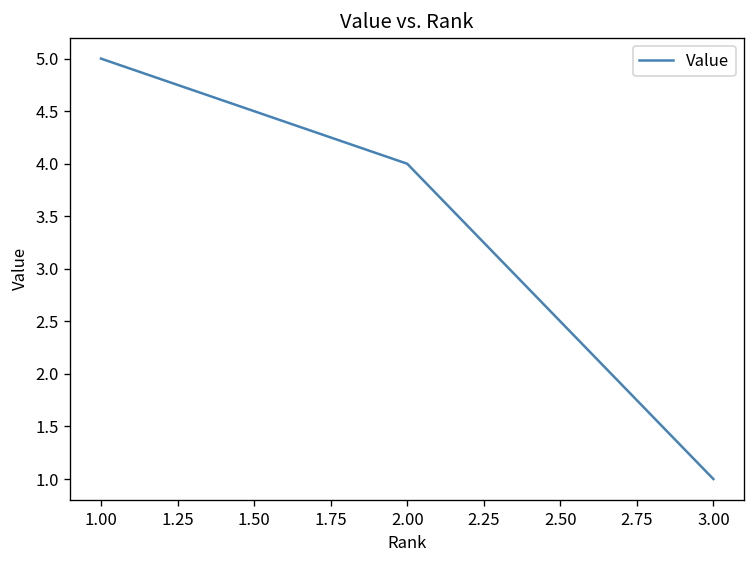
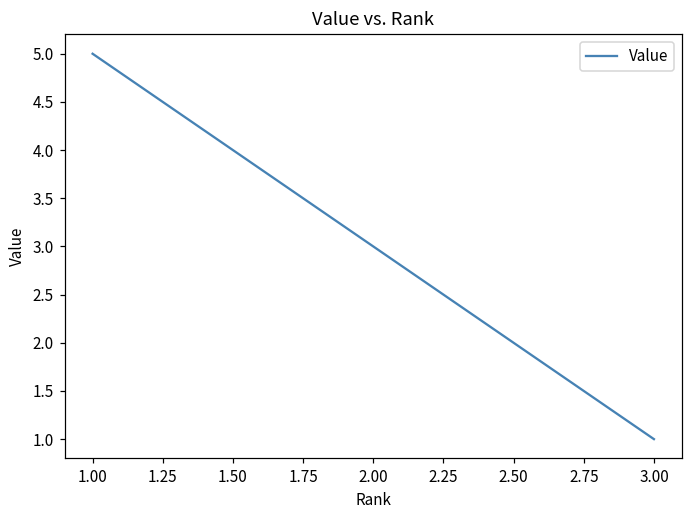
2.00: 4 -> 3
